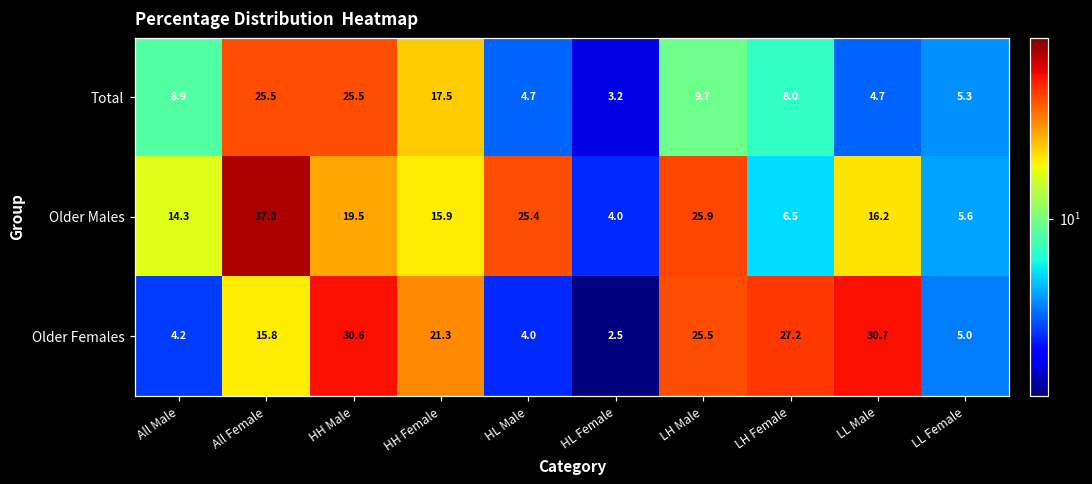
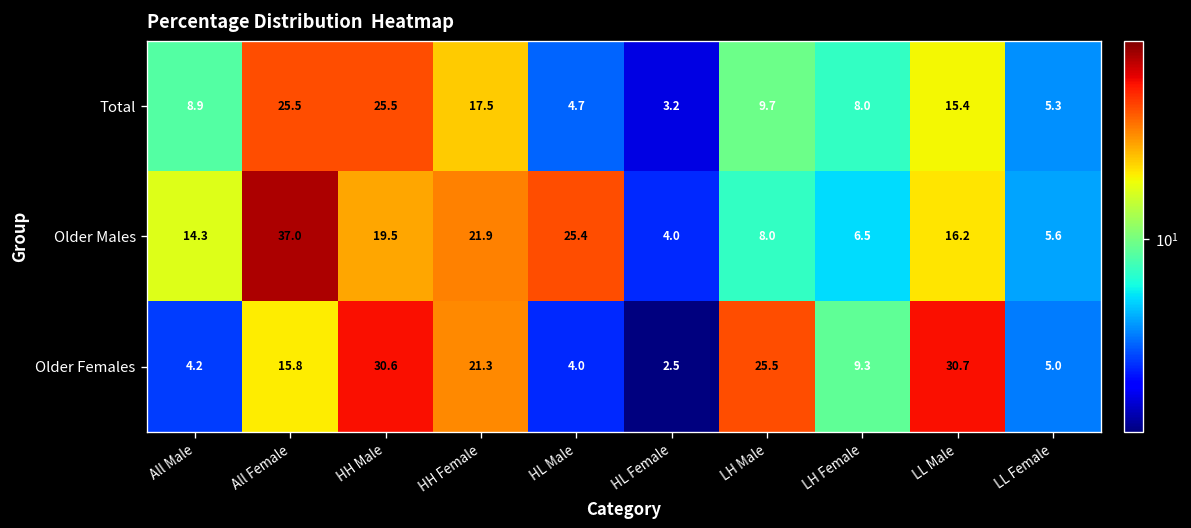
Total, LL Male: 4.7 -> 15.4
Older Males, HH Female: 15.9 -> 21.9
Older Males, LH Male: 25.9 -> 8.0
Older Females, LH Female: 27.2 -> 9.3
